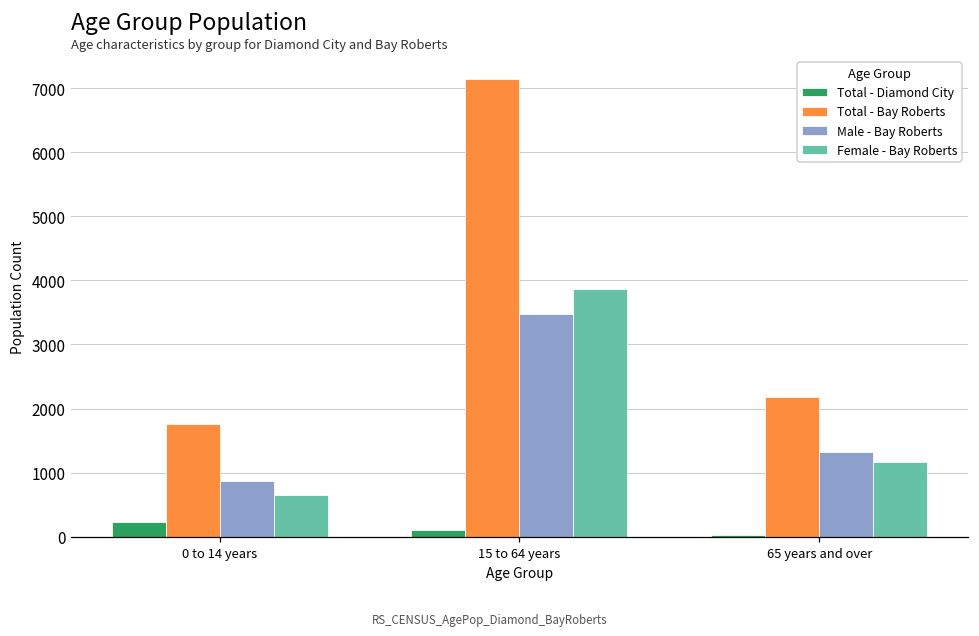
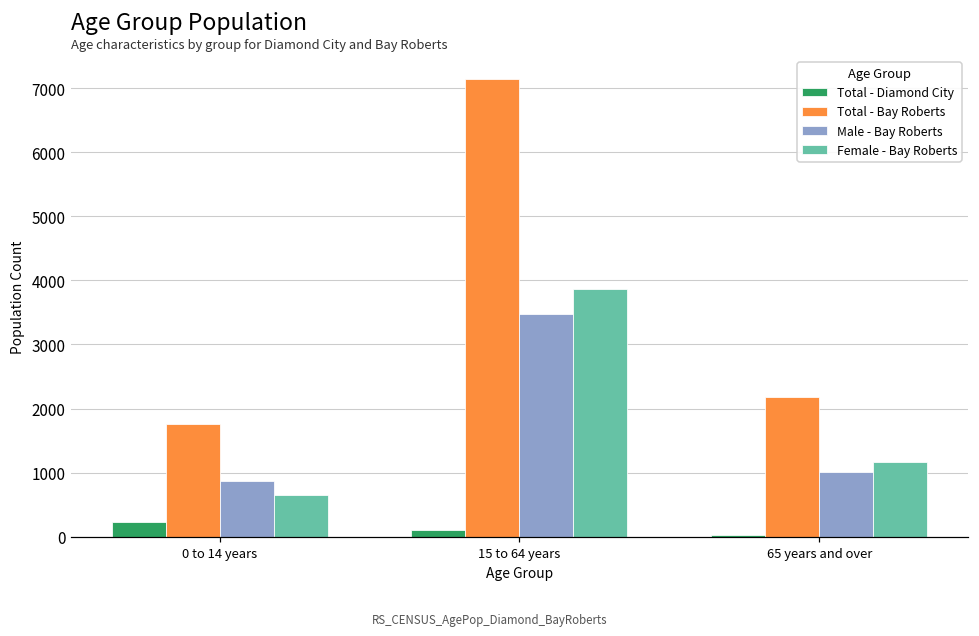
Male - Bay Roberts, 65 years and over: 1300 -> 1000
